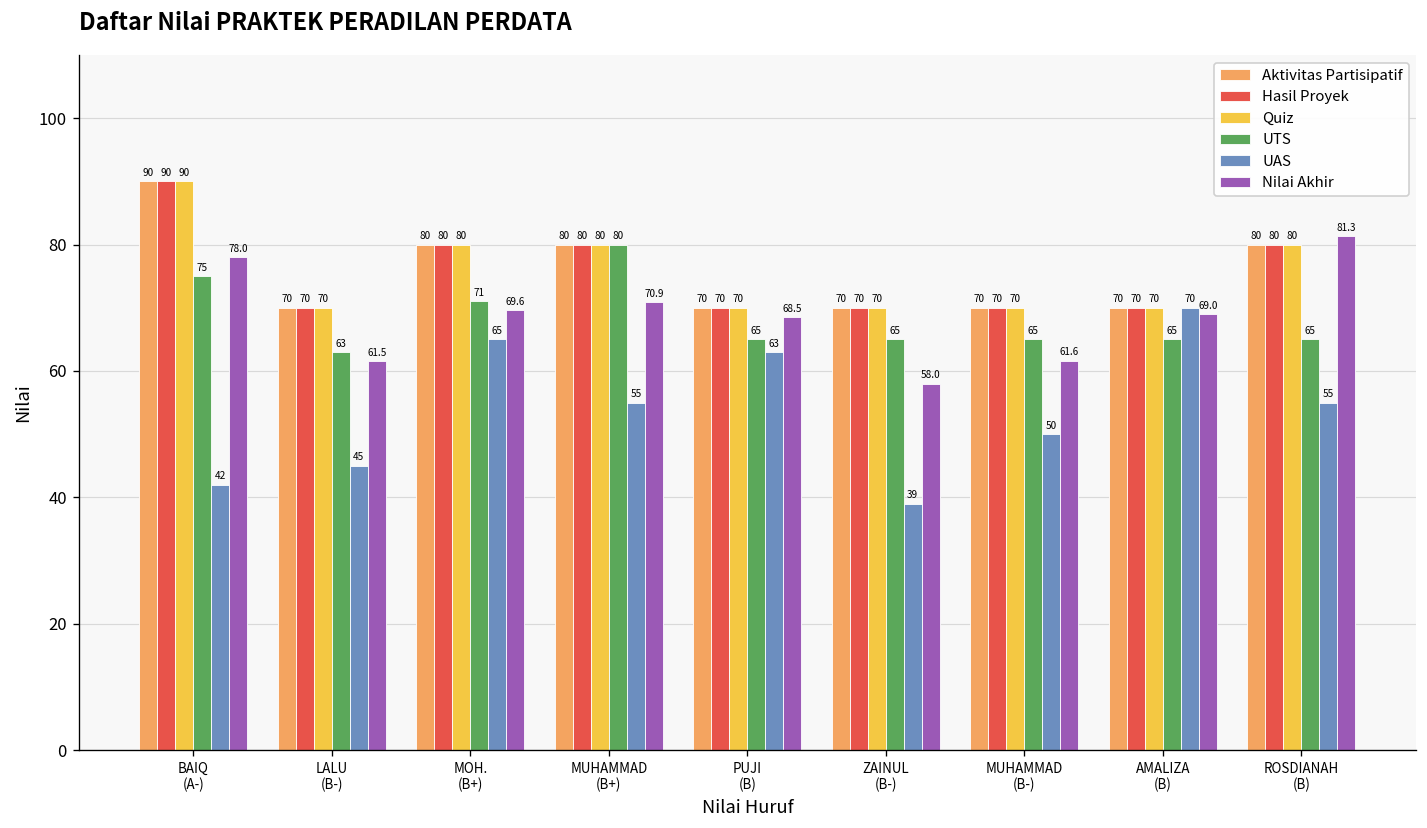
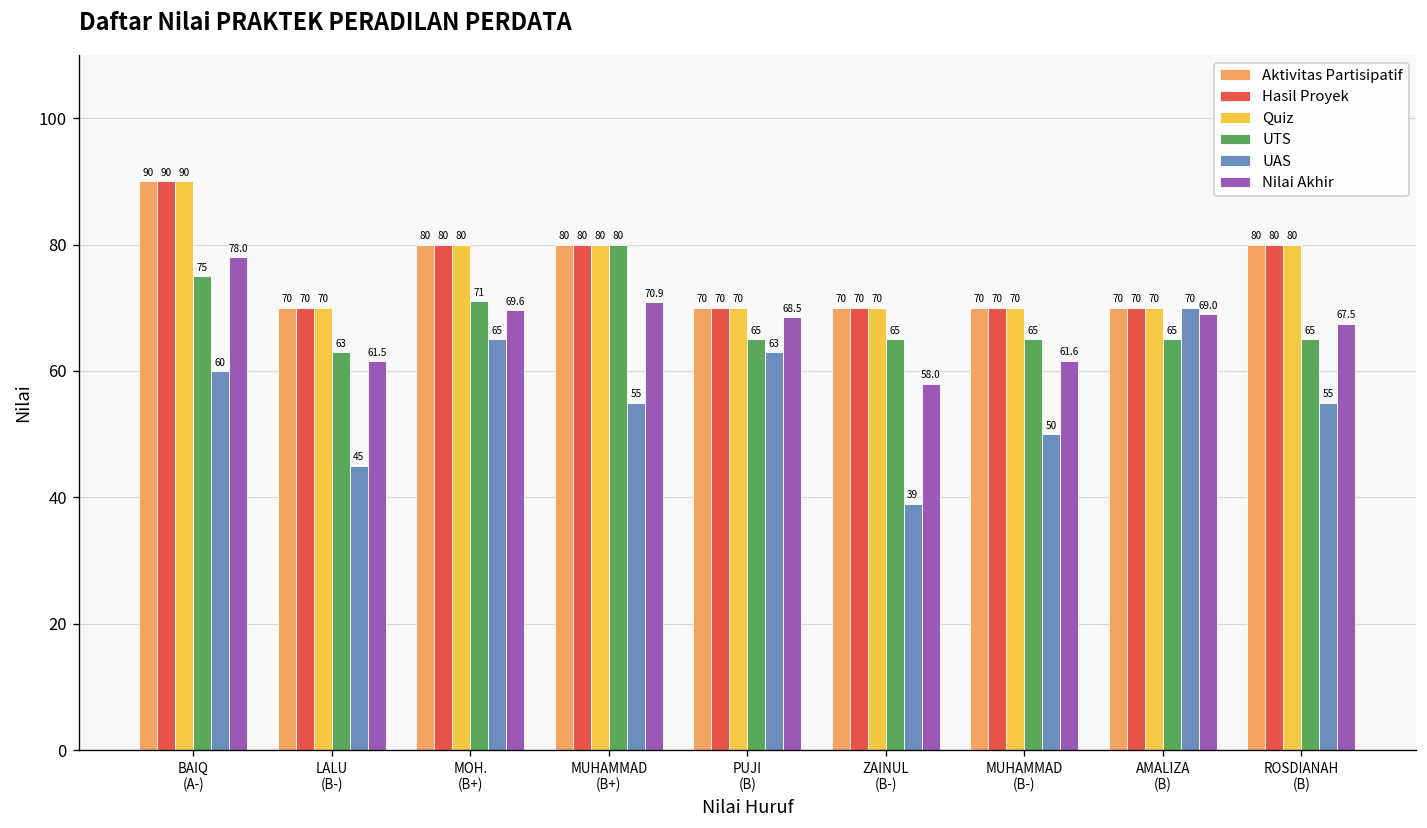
UAS, BAIQ (A-): 42 -> 60
Nilai Akhir, ROSDIANAH (B): 81.3 -> 67.5
